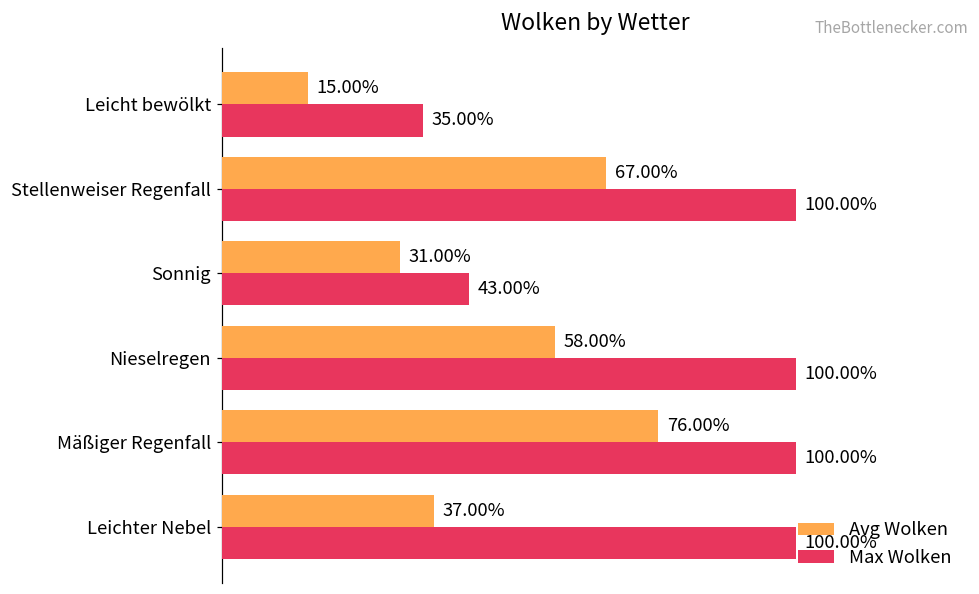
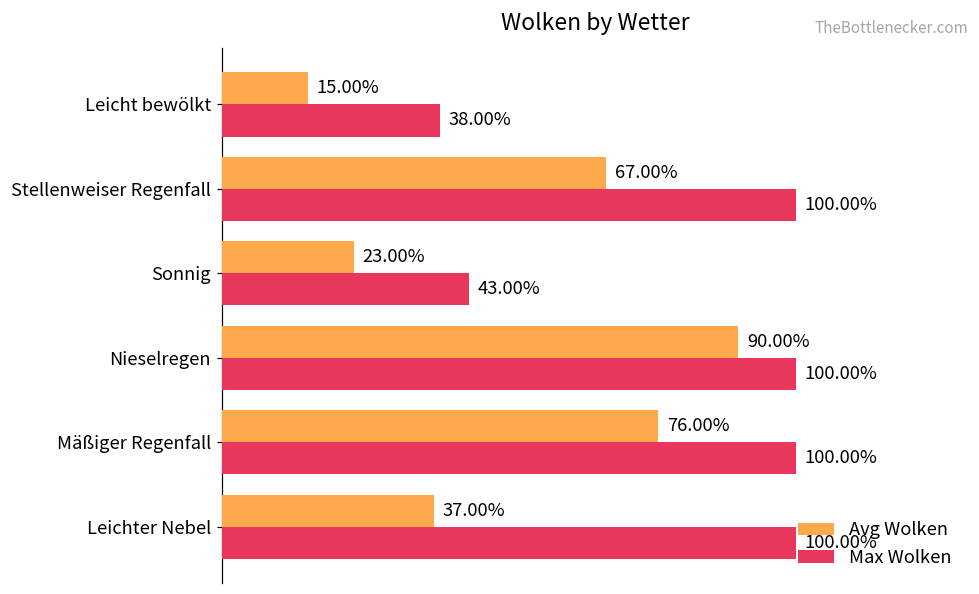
Max Wolken, Leicht bewölkt: 35.00% -> 38.00%
Avg Wolken, Sonnig: 31.00% -> 23.00%
Avg Wolken, Nieselregen: 58.00% -> 90.00%
